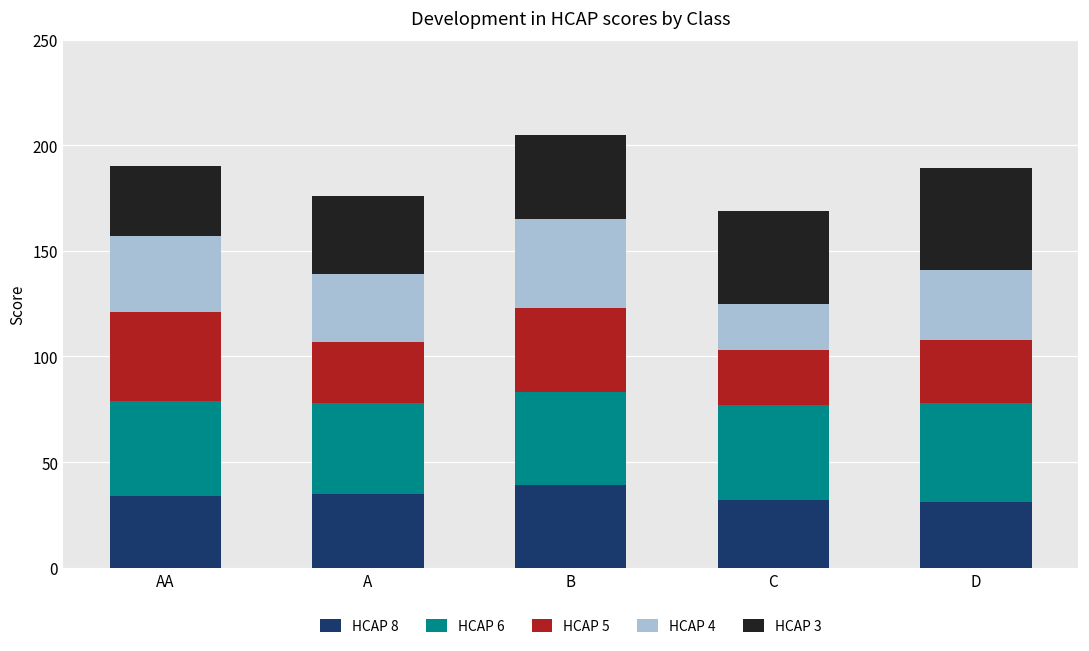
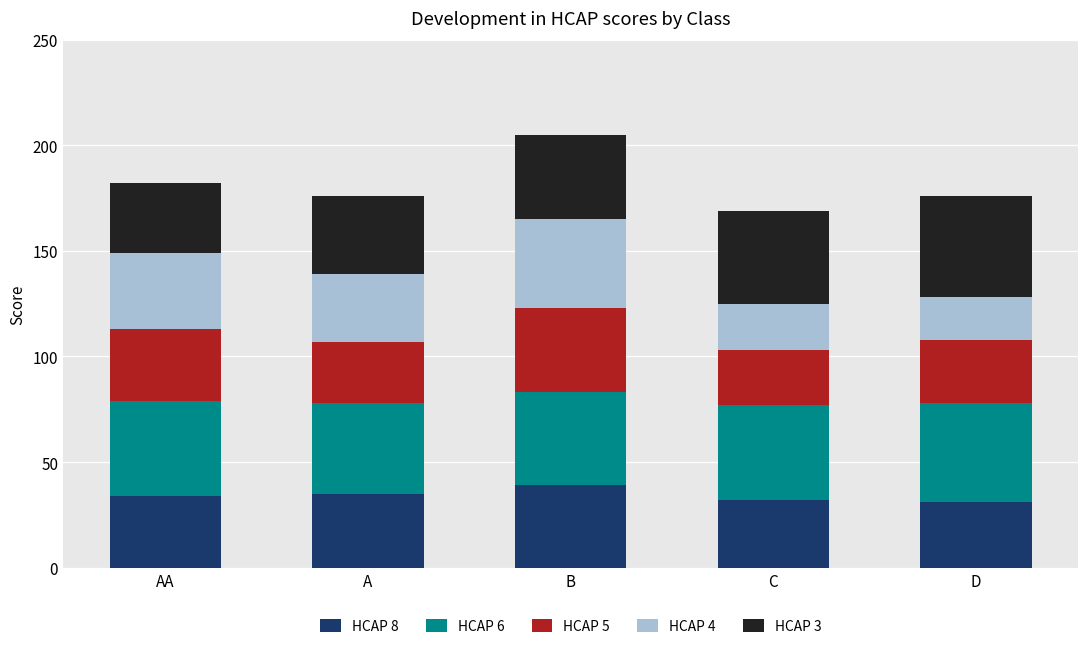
HCAP 5, AA: 42 -> 34
HCAP 4, D: 33 -> 20
